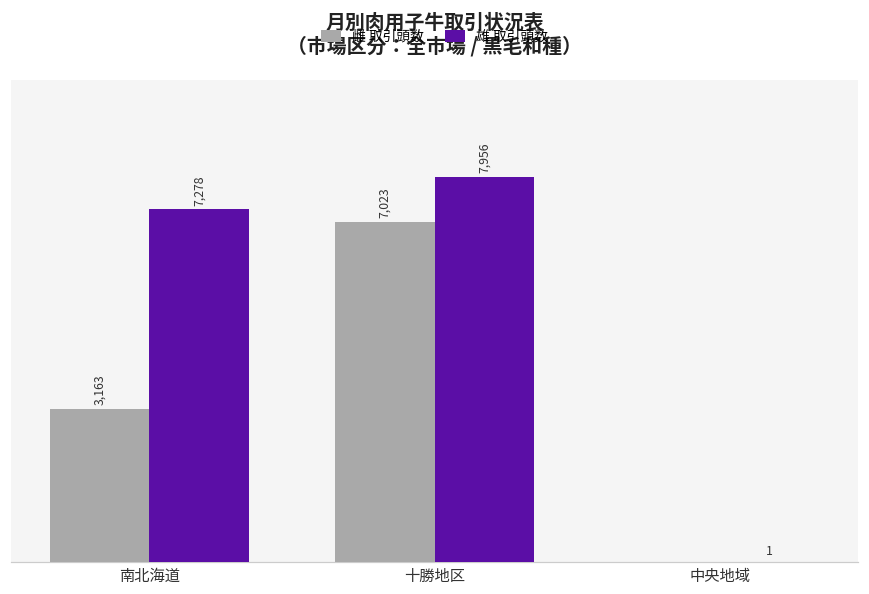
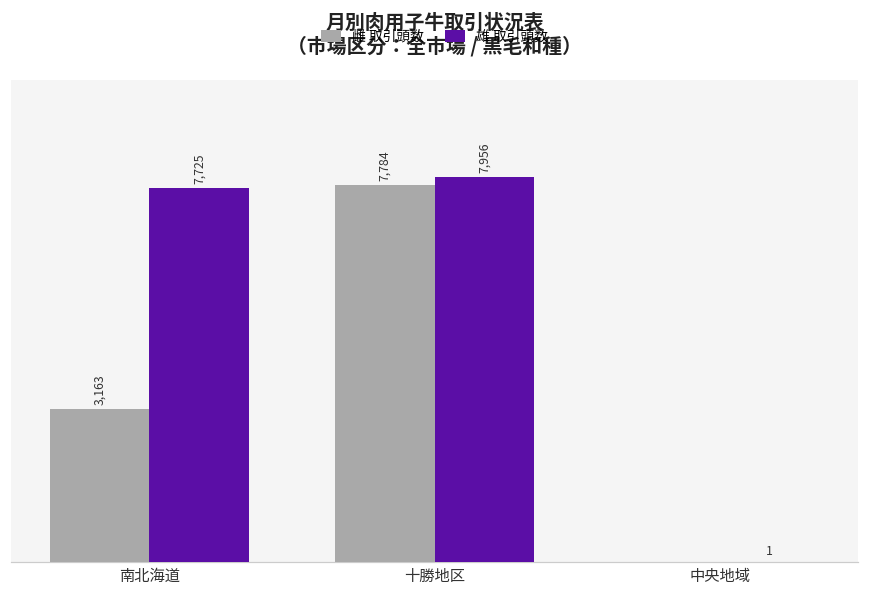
雄 取引頭数, 南北海道: 7,278 -> 7,725
雌 取引頭数, 十勝地区: 7,023 -> 7,784
